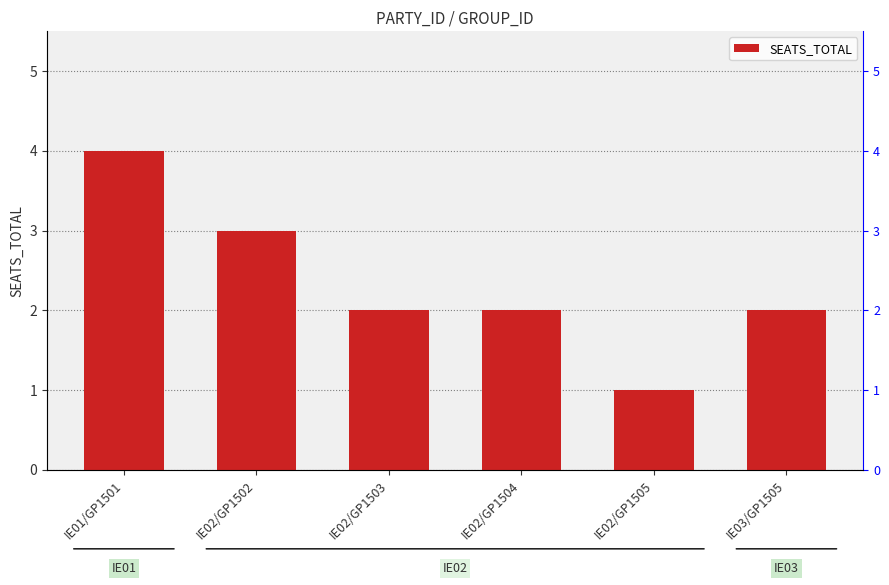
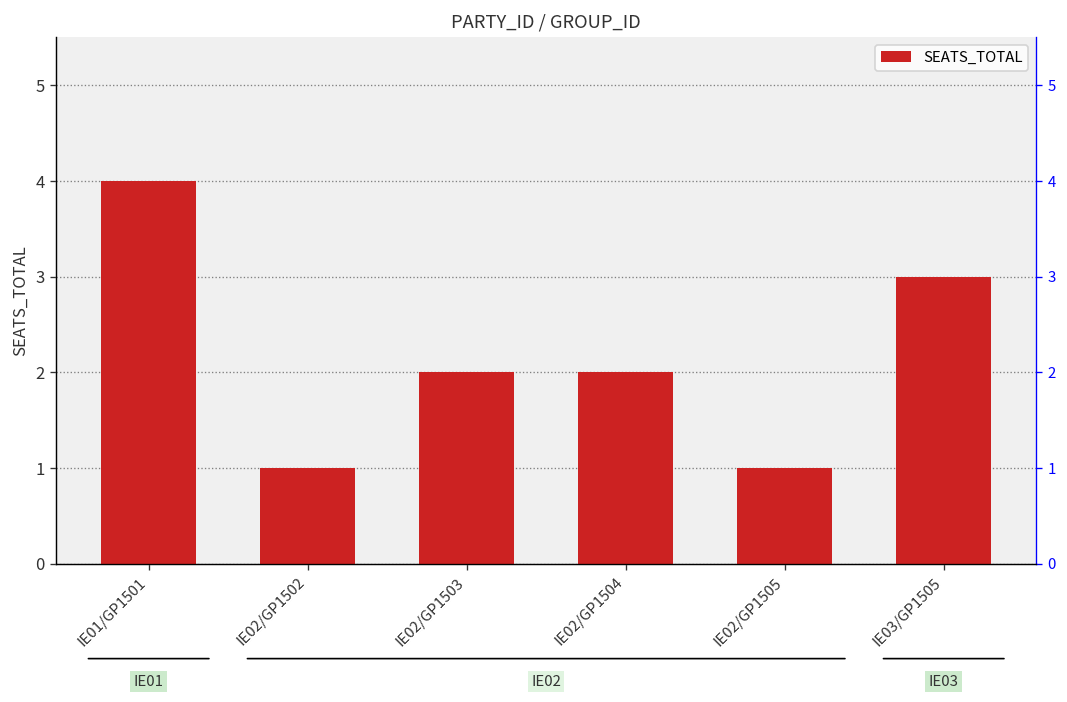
IE02/GP1502: 3 -> 1
IE03/GP1505: 2 -> 3
